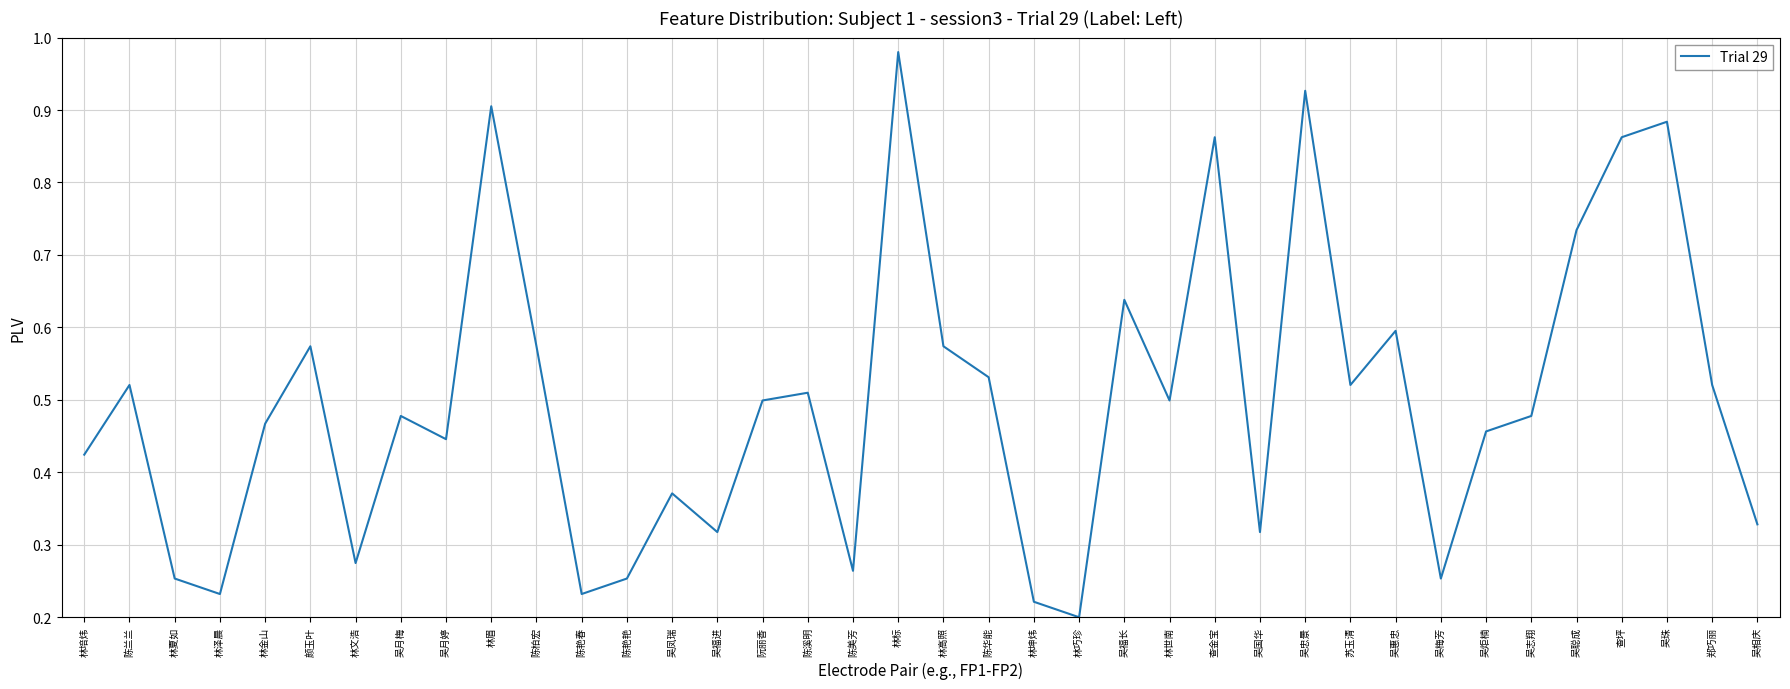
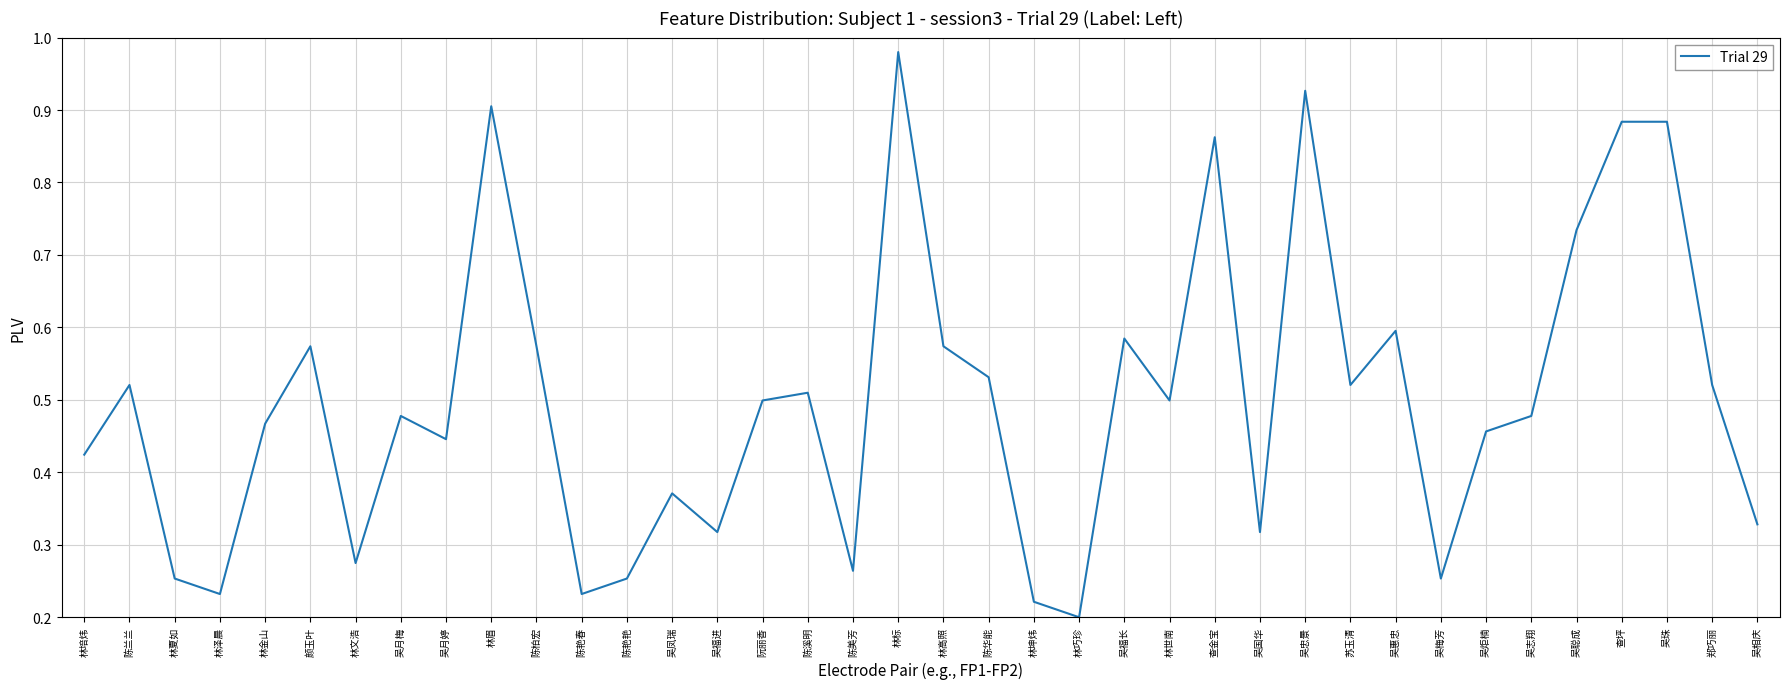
吴福长: 0.64 -> 0.58
查坪: 0.86 -> 0.88
